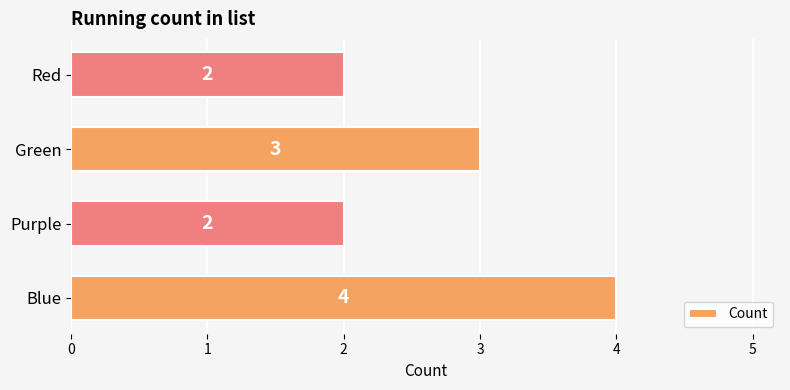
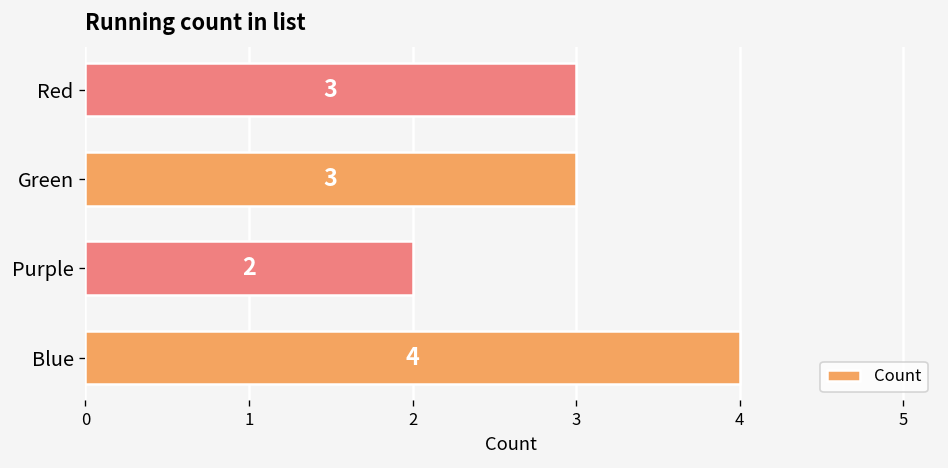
Red: 2 -> 3
